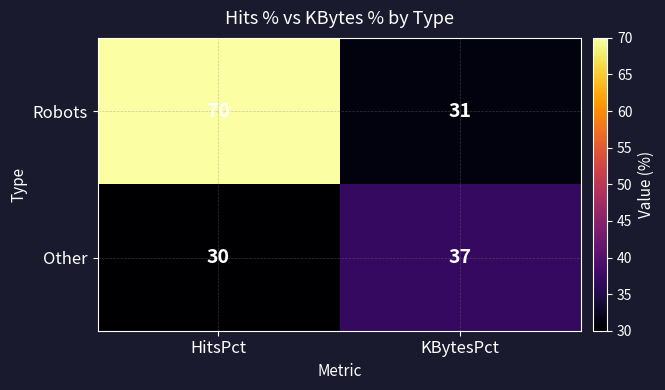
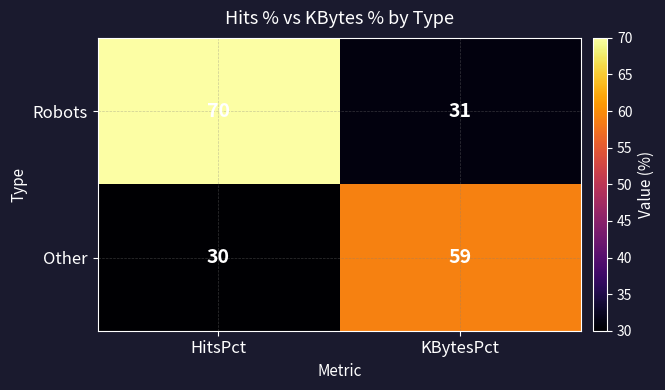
Other, KBytesPct: 37 -> 59
